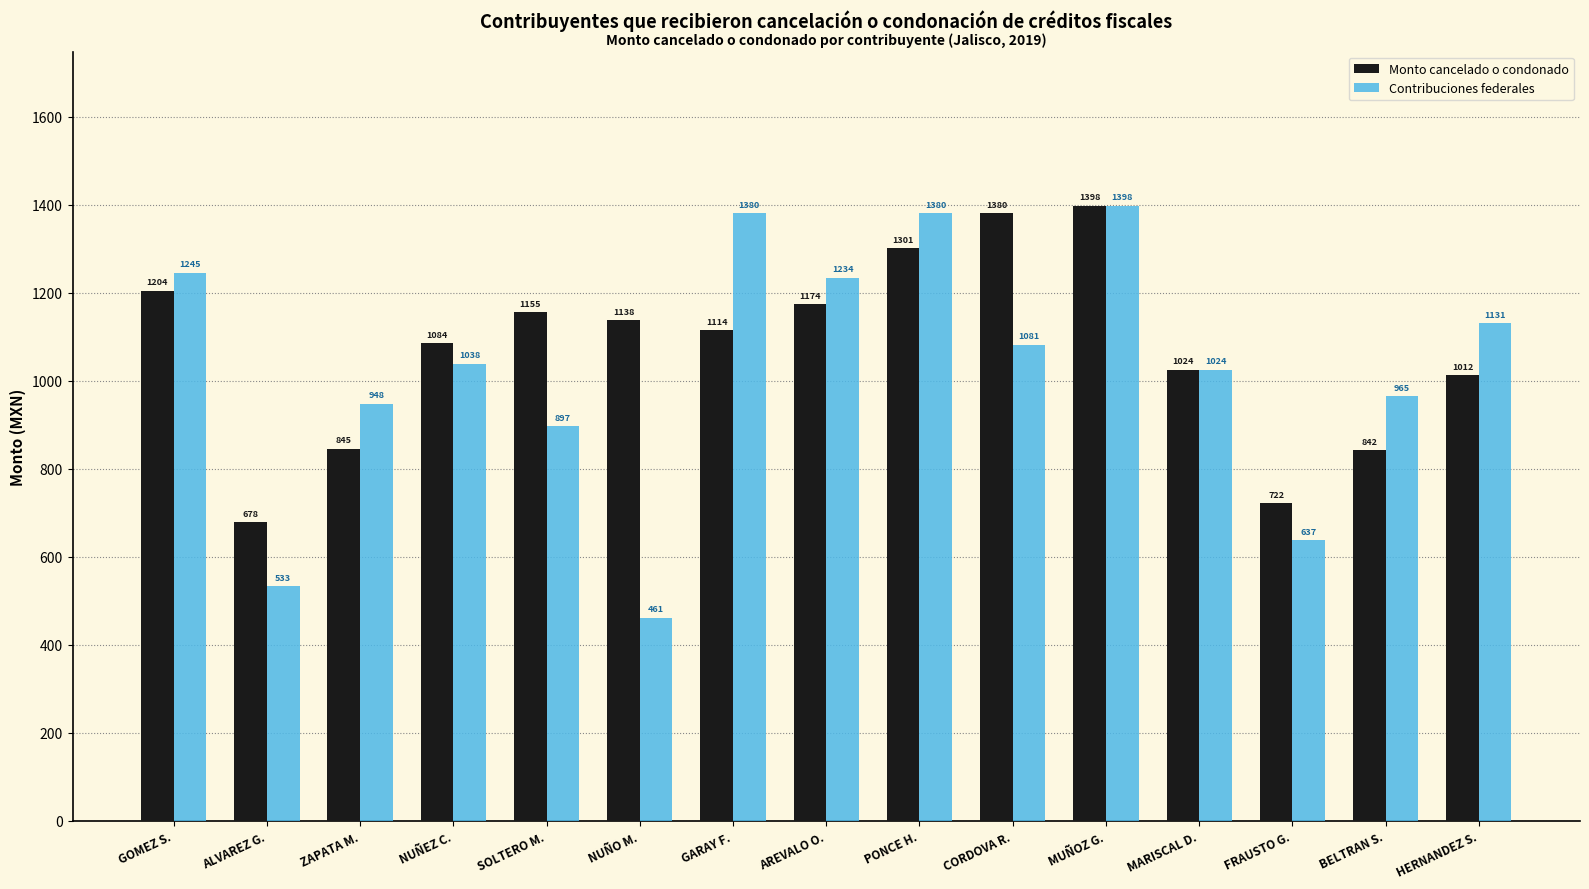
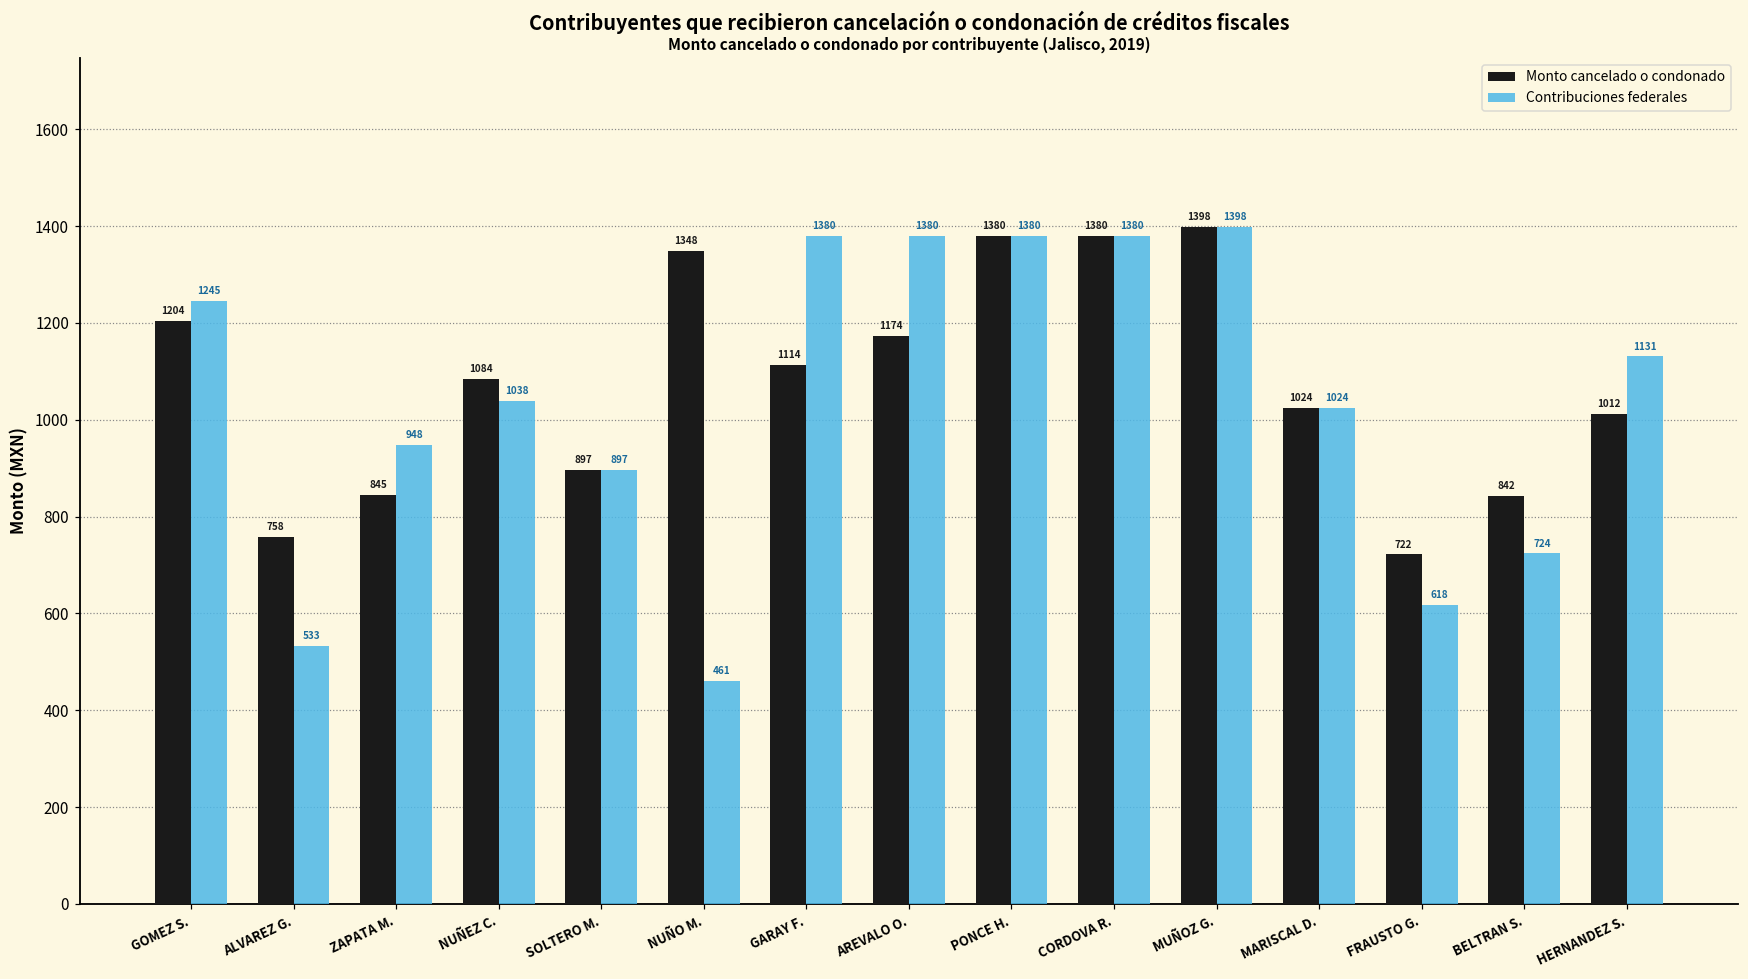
Monto cancelado o condonado, ALVAREZ G.: 678 -> 758
Monto cancelado o condonado, SOLTERO M.: 1155 -> 897
Monto cancelado o condonado, NUÑO M.: 1138 -> 1348
Contribuciones federales, AREVALO O.: 1234 -> 1380
Monto cancelado o condonado, PONCE H.: 1301 -> 1380
Contribuciones federales, CORDOVA R.: 1081 -> 1380
Contribuciones federales, FRAUSTO G.: 637 -> 618
Contribuciones federales, BELTRAN S.: 965 -> 724
